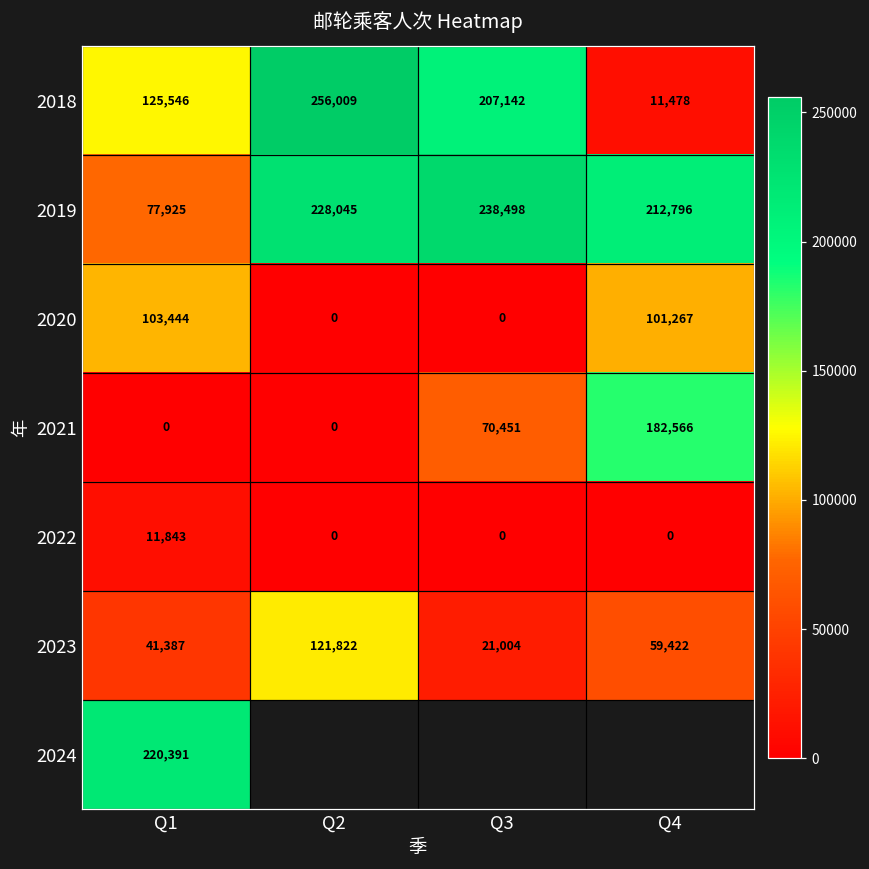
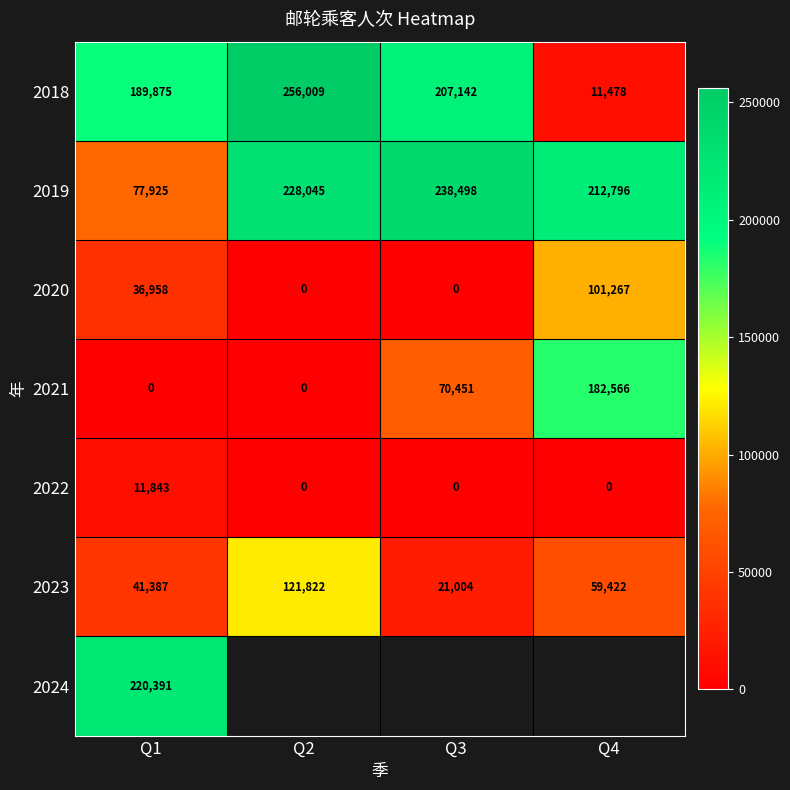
2018, Q1: 125,546 -> 189,875
2020, Q1: 103,444 -> 36,958
